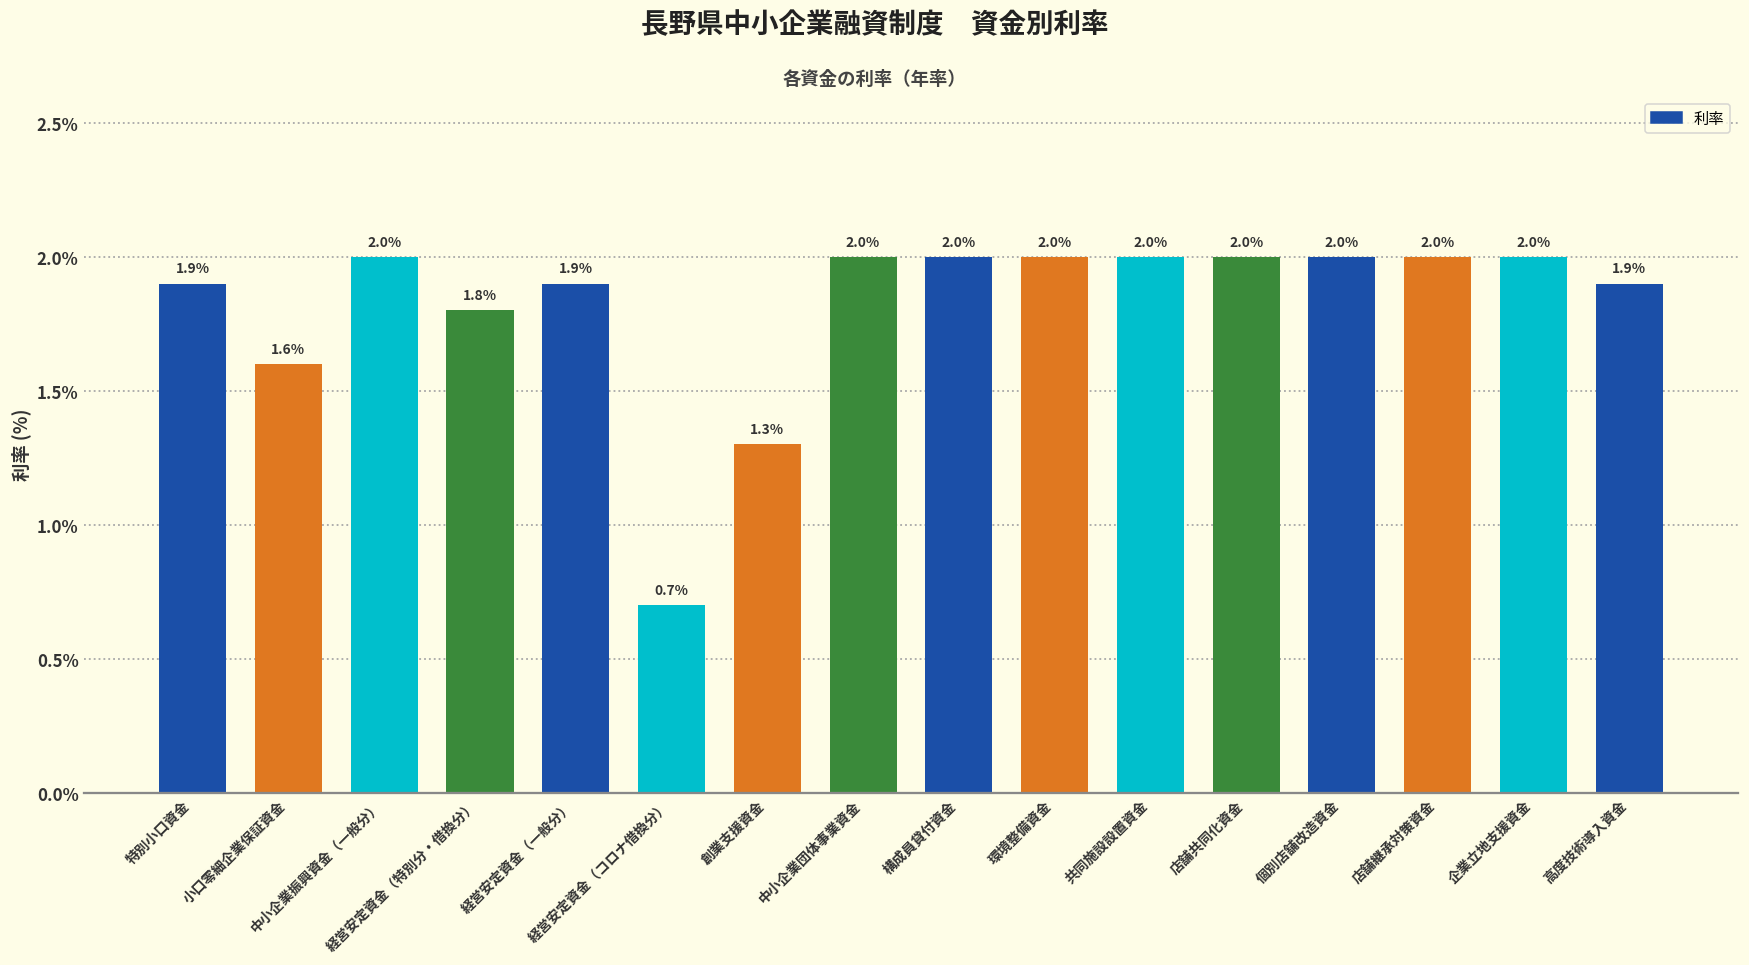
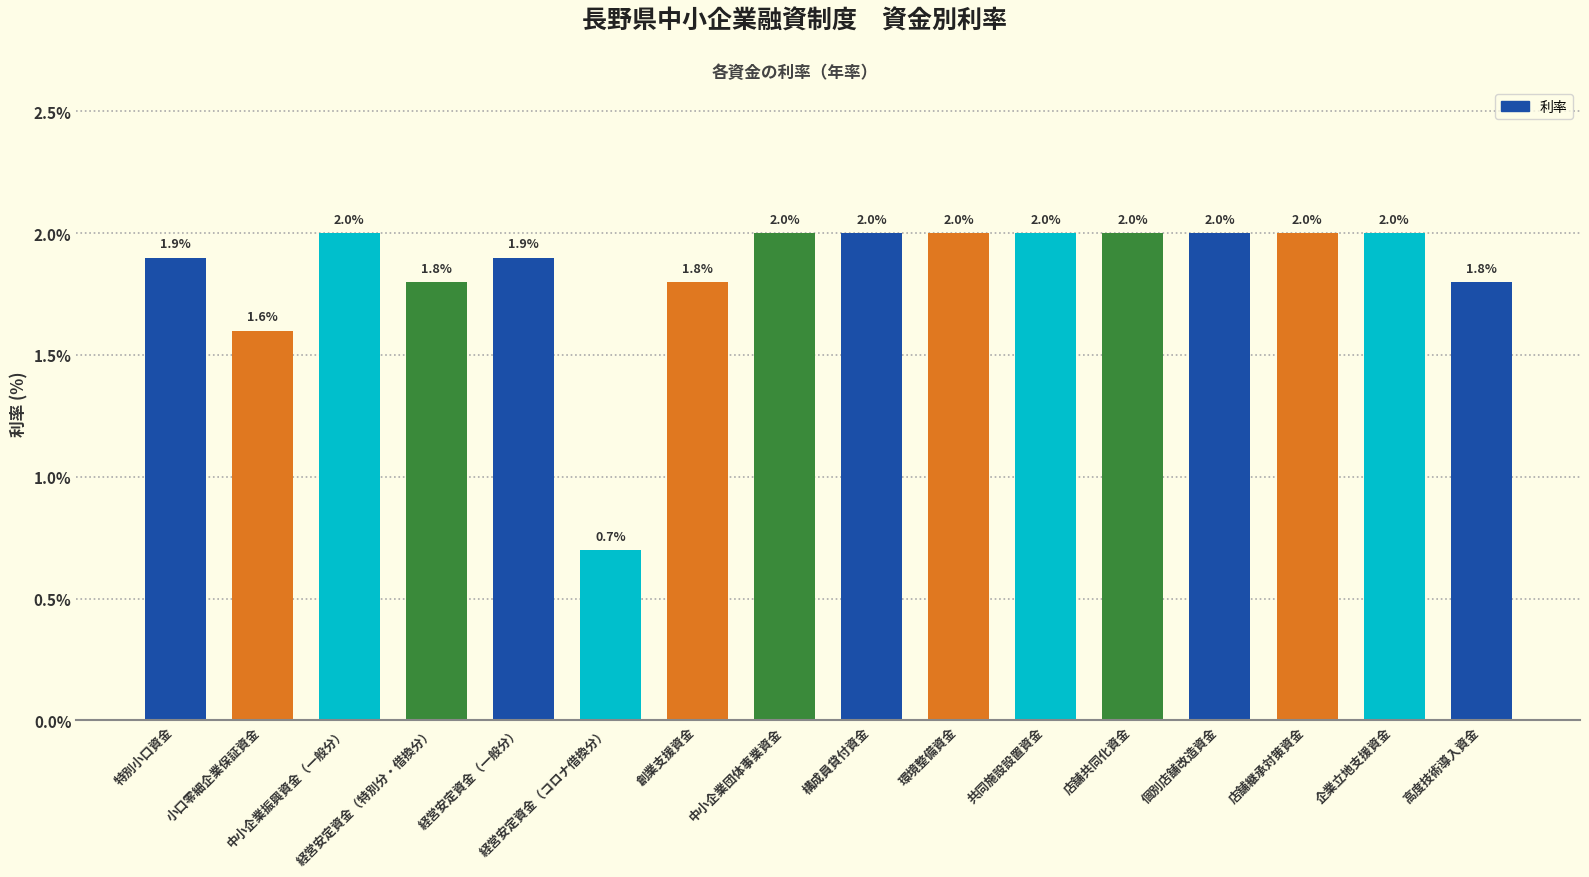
創業支援資金: 1.3% -> 1.8%
高度技術導入資金: 1.9% -> 1.8%
